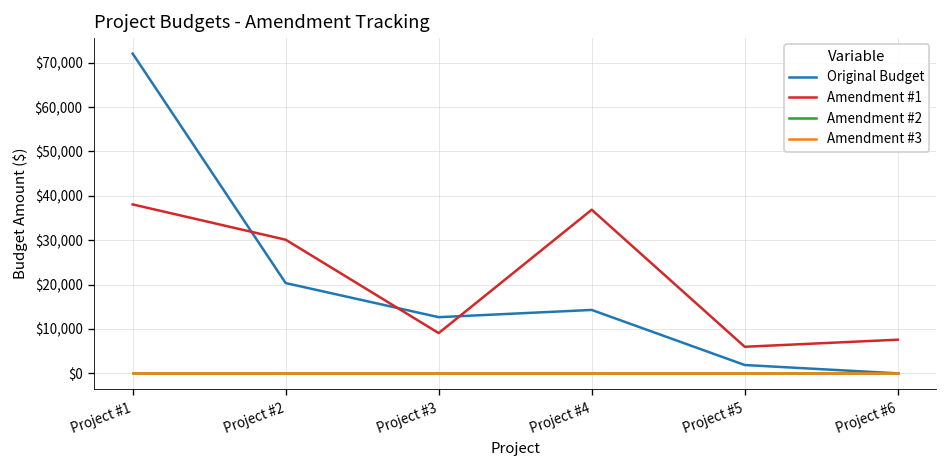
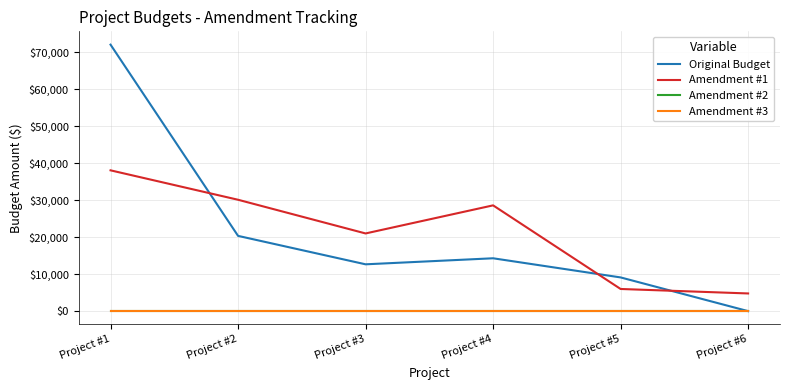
Amendment #1, Project #3: $9,000 -> $21,000
Amendment #1, Project #4: $37,000 -> $29,000
Original Budget, Project #5: $2,000 -> $9,000
Amendment #1, Project #6: $8,000 -> $5,000
